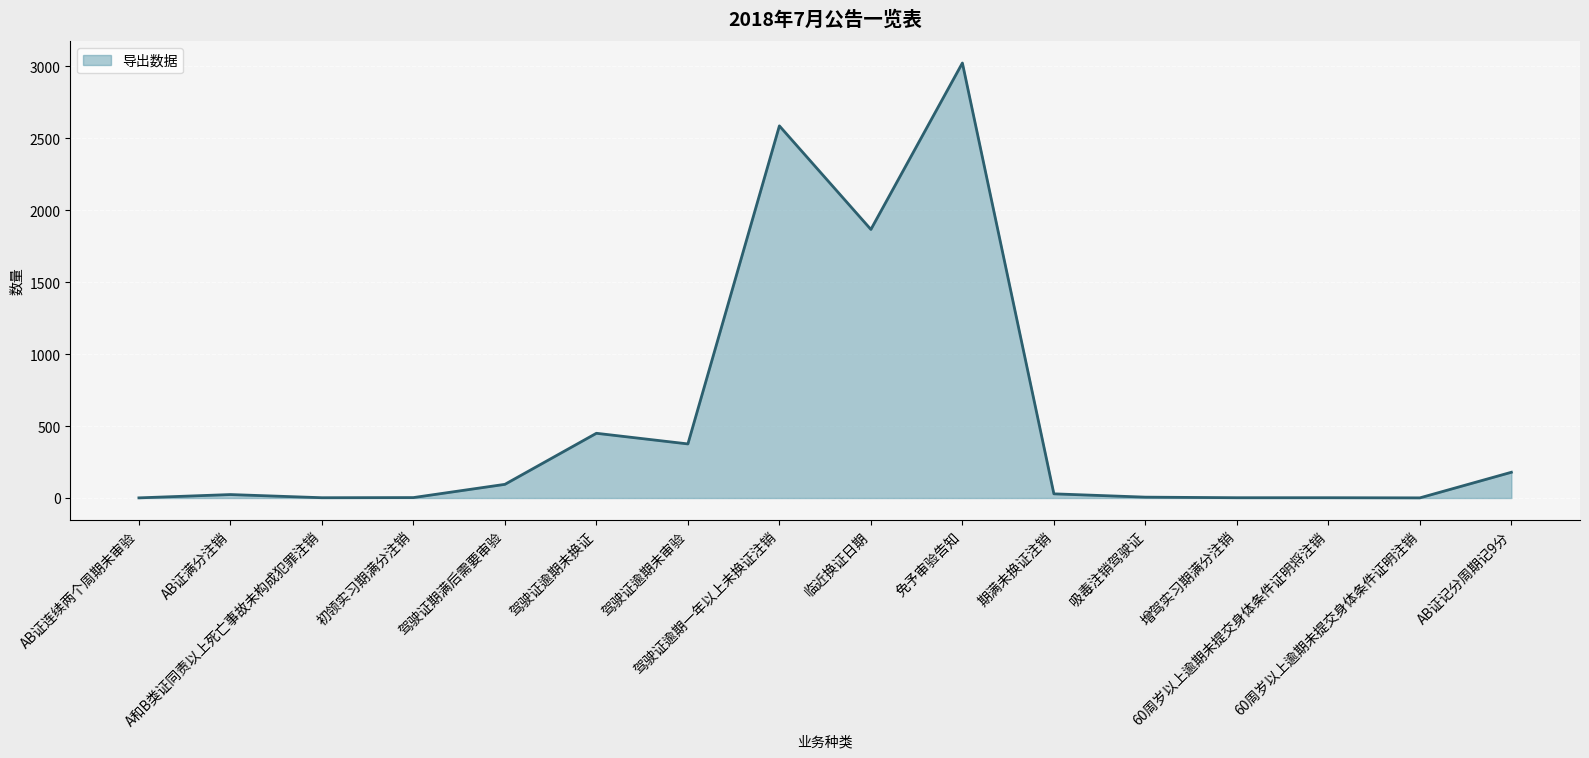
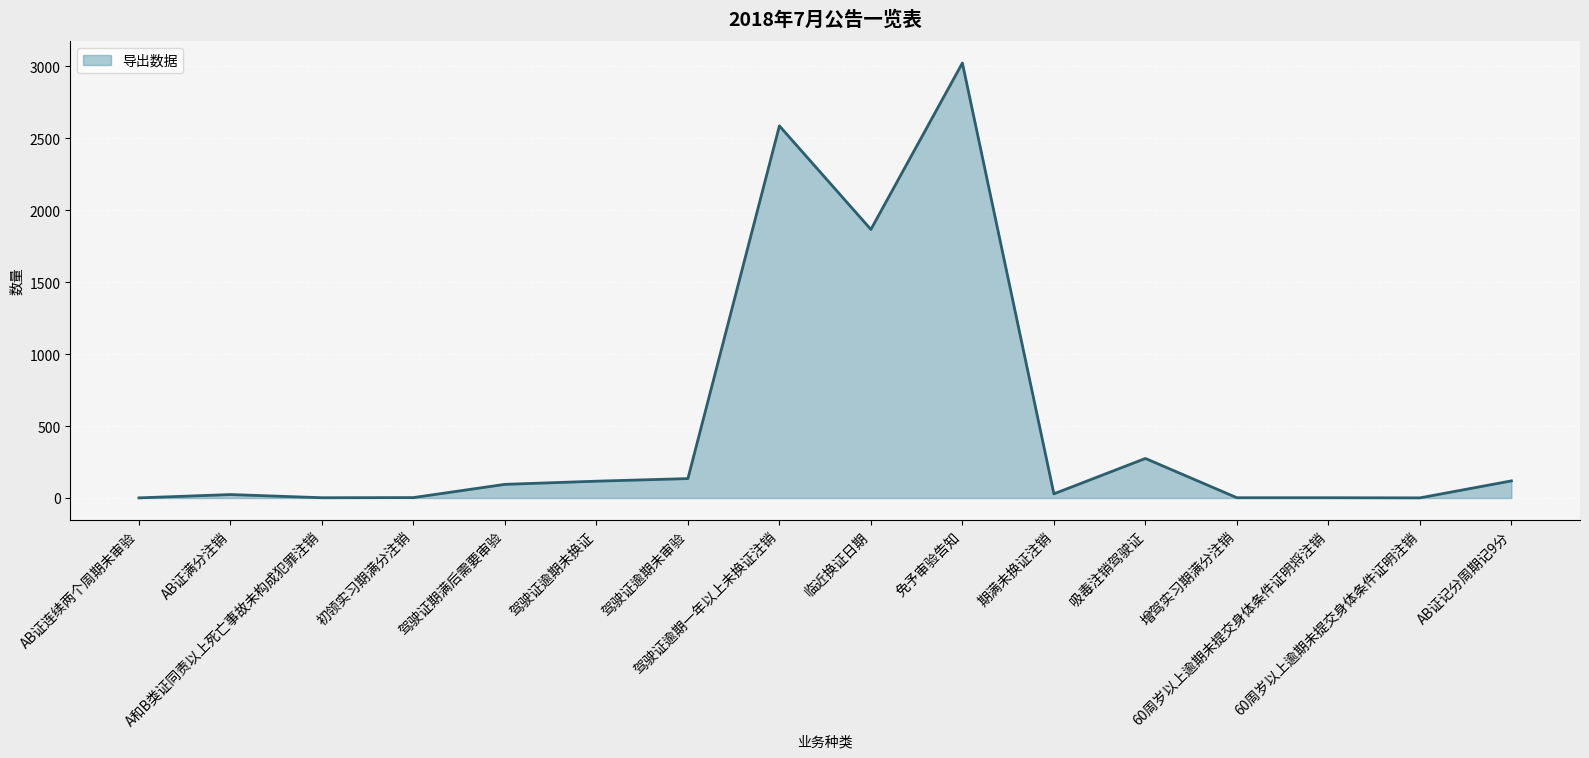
驾驶证逾期未换证: 450 -> 120
驾驶证逾期未审验: 380 -> 140
吸毒注销驾驶证: 10 -> 280
AB证记分周期记9分: 180 -> 120
